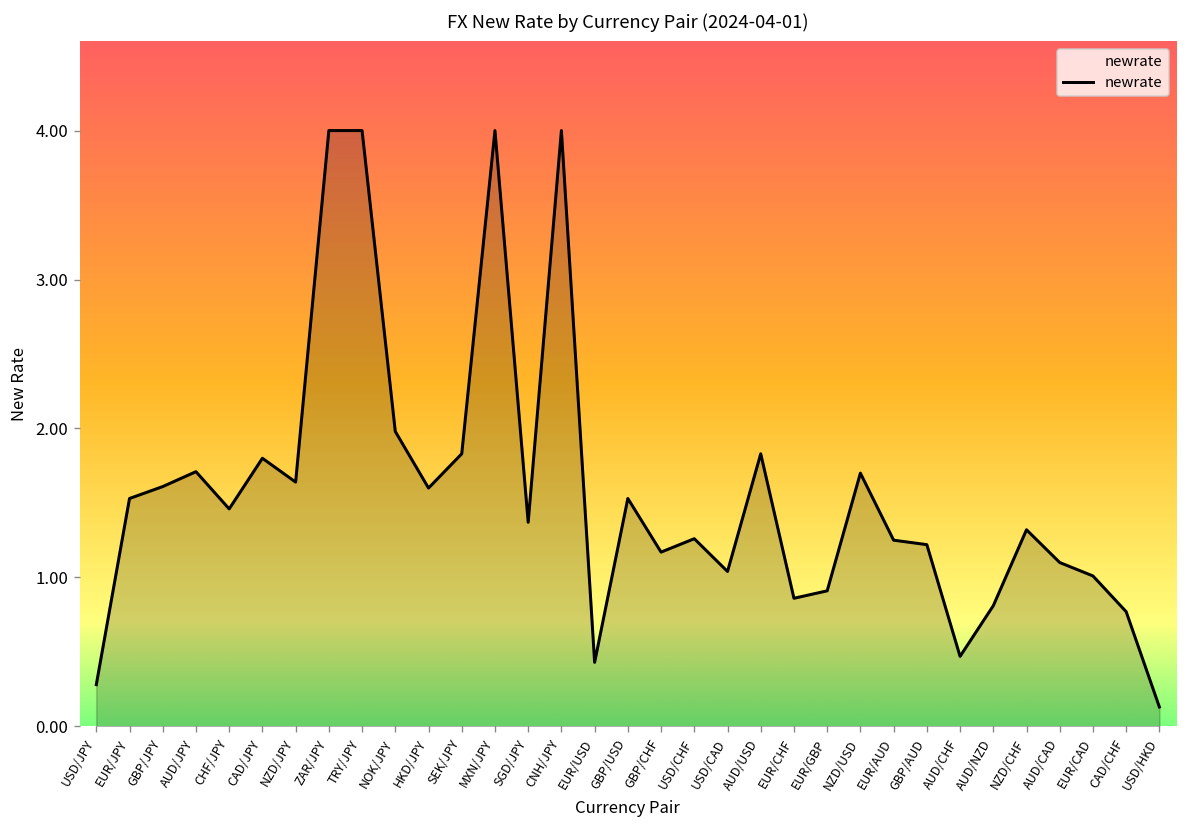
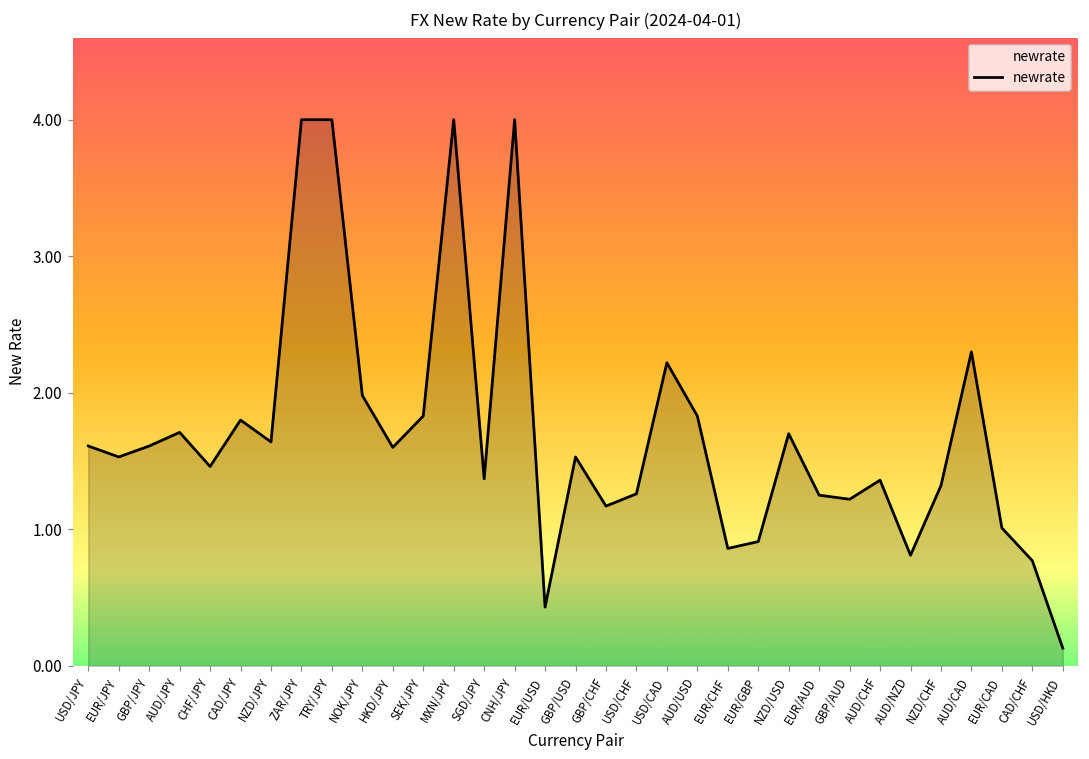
USD/JPY: 0.28 -> 1.61
USD/CAD: 1.04 -> 2.22
AUD/CHF: 0.47 -> 1.36
AUD/CAD: 1.1 -> 2.3
